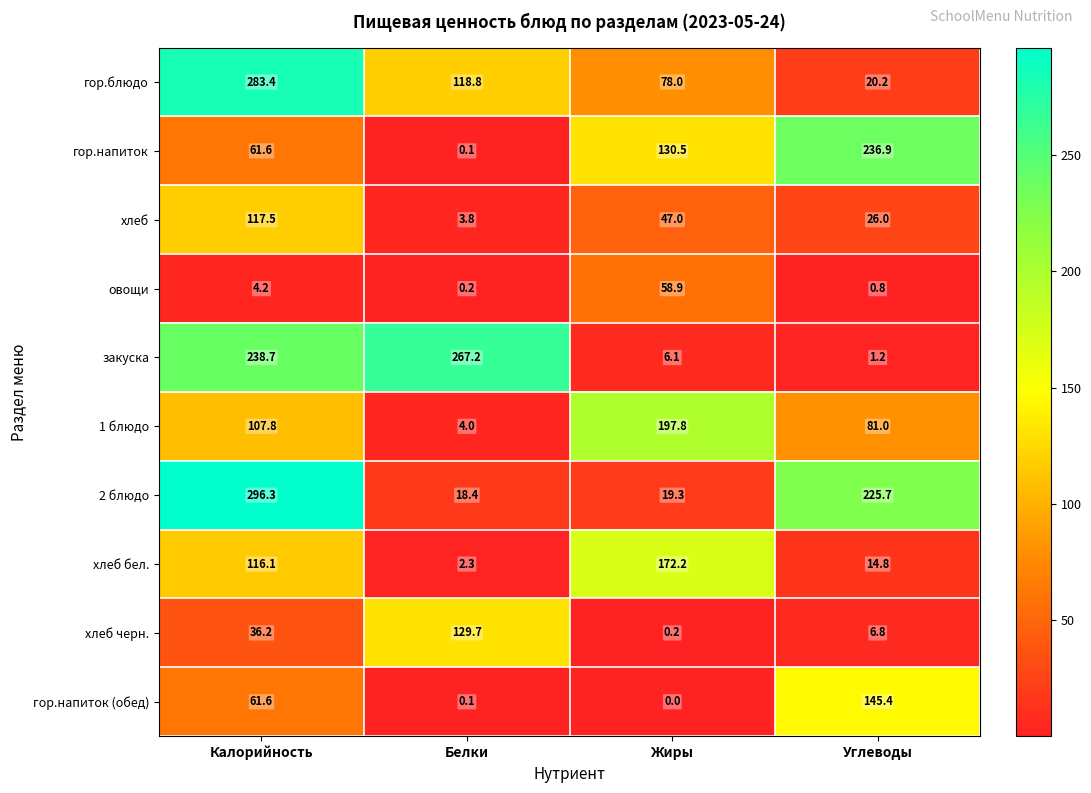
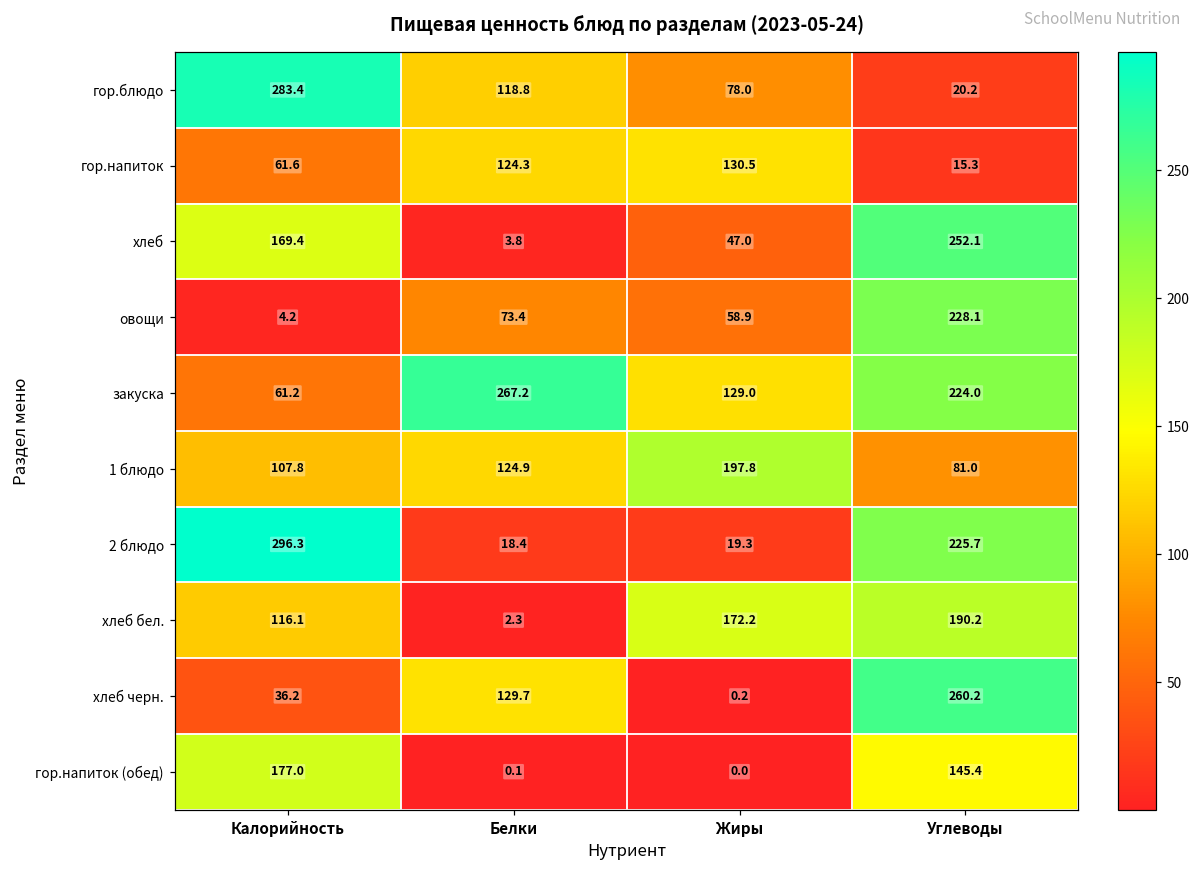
гор.напиток, Белки: 0.1 -> 124.3
гор.напиток, Углеводы: 236.9 -> 15.3
хлеб, Калорийность: 117.5 -> 169.4
хлеб, Углеводы: 26.0 -> 252.1
овощи, Белки: 0.2 -> 73.4
овощи, Углеводы: 0.8 -> 228.1
закуска, Калорийность: 238.7 -> 61.2
закуска, Жиры: 6.1 -> 129.0
закуска, Углеводы: 1.2 -> 224.0
1 блюдо, Белки: 4.0 -> 124.9
хлеб бел., Углеводы: 14.8 -> 190.2
хлеб черн., Углеводы: 6.8 -> 260.2
гор.напиток (обед), Калорийность: 61.6 -> 177.0
